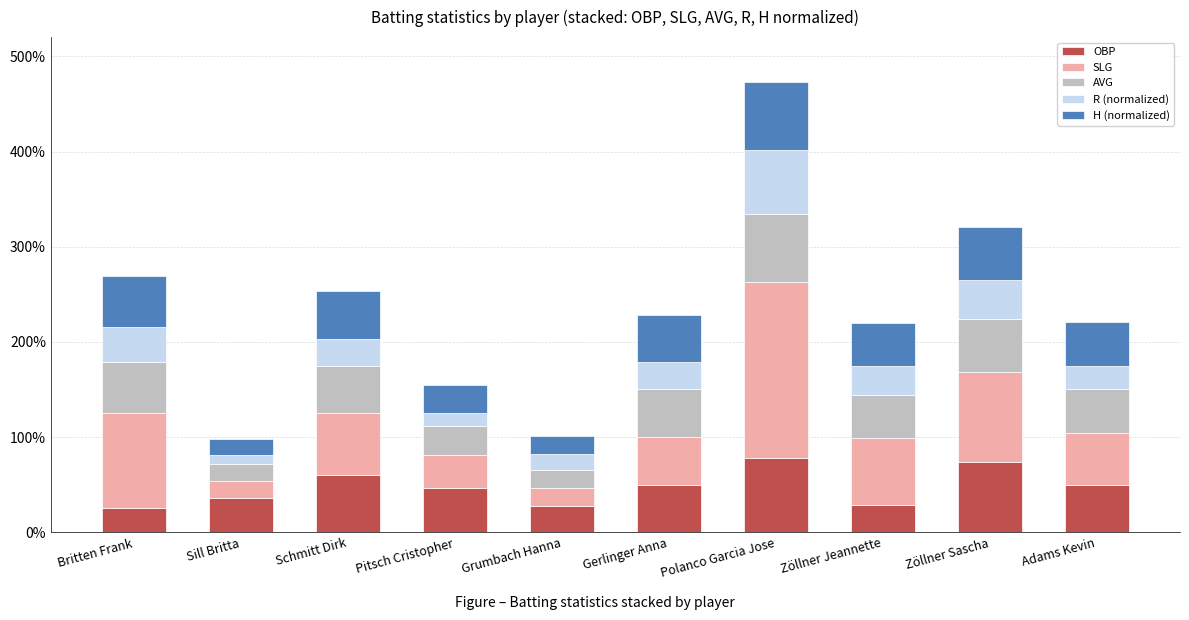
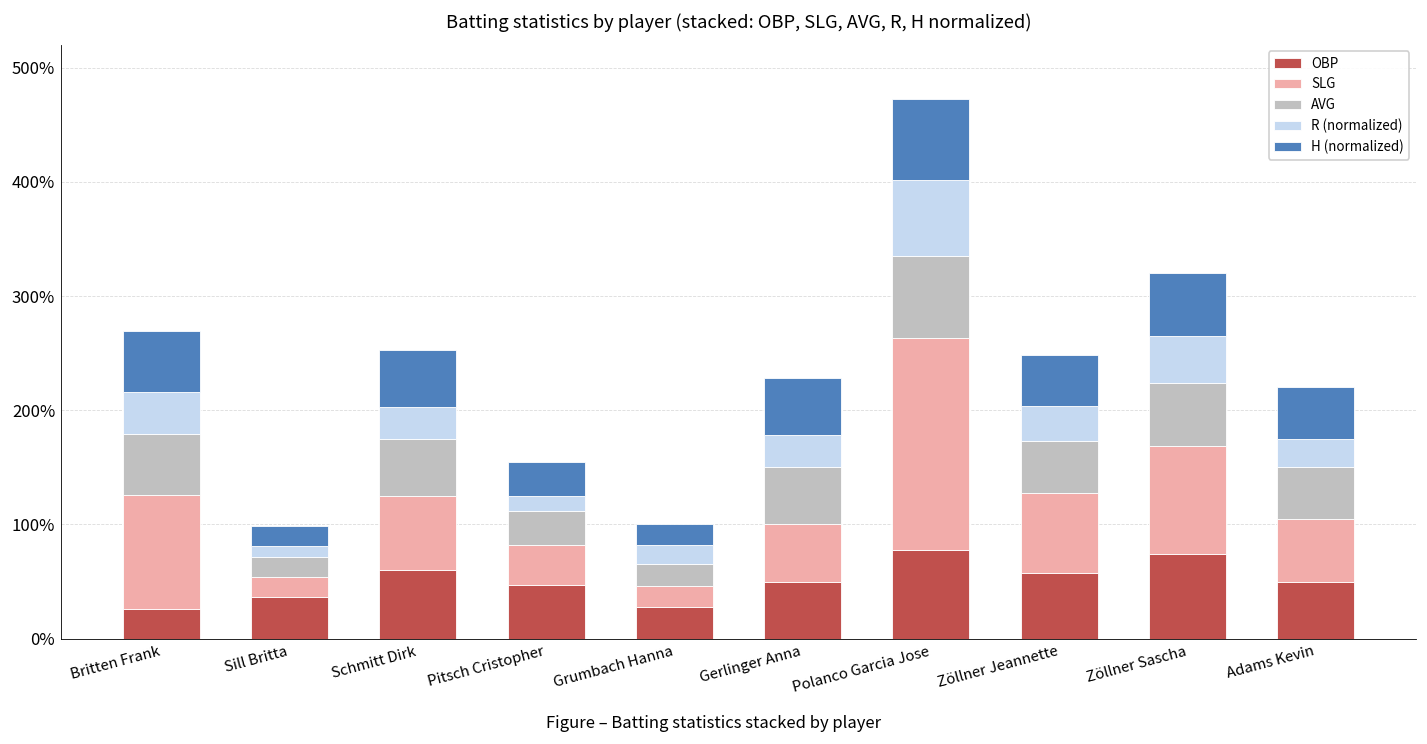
OBP, Zöllner Jeannette: 30% -> 60%
